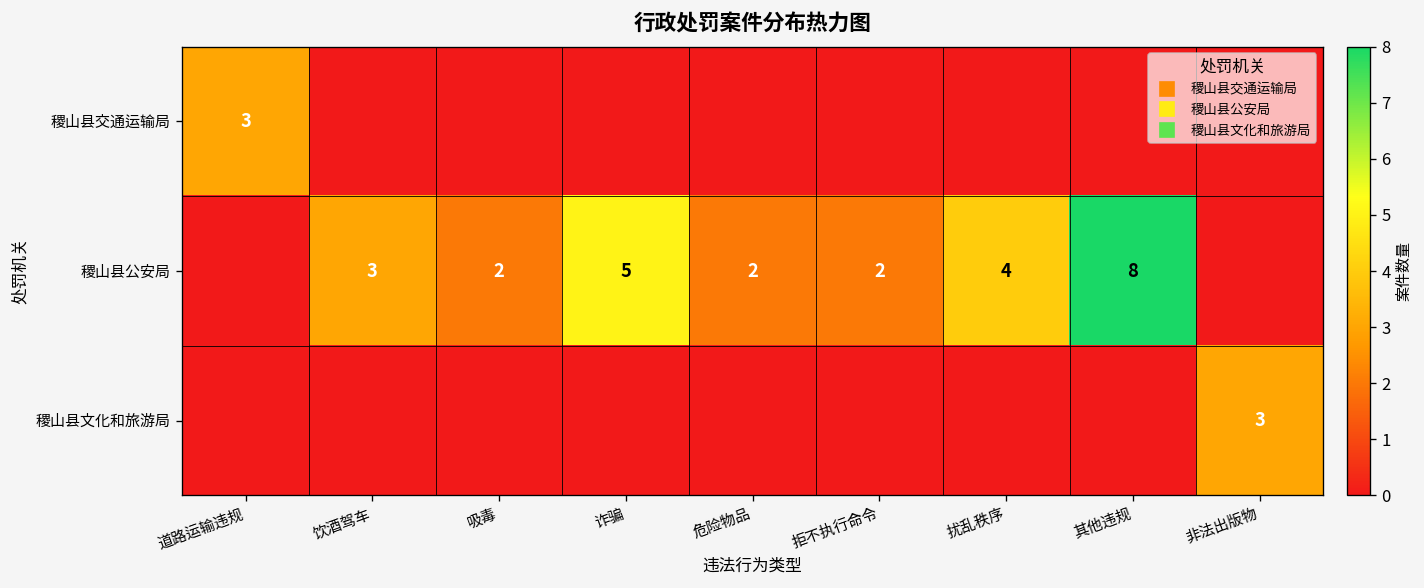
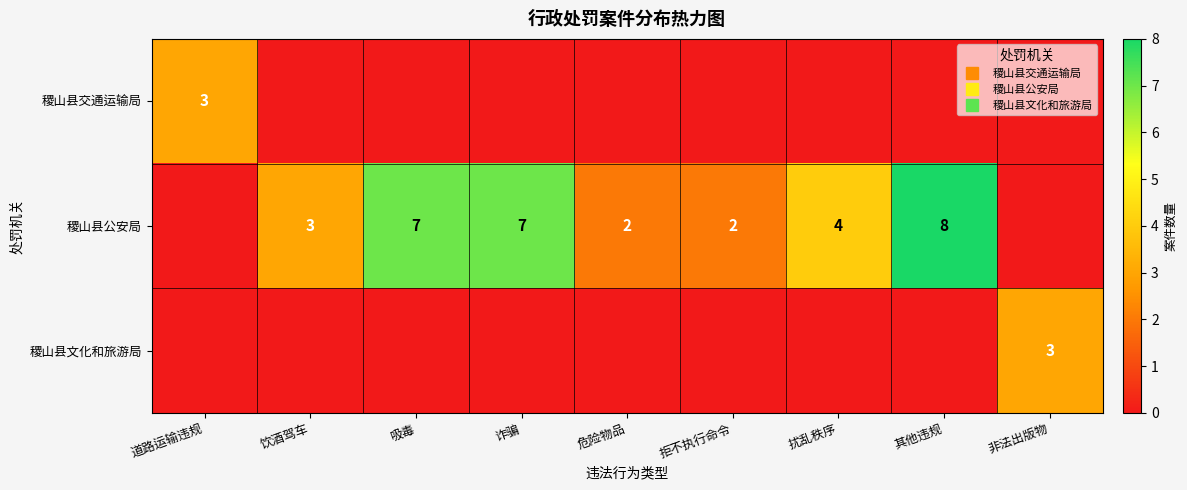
稷山县公安局, 吸毒: 2 -> 7
稷山县公安局, 诈骗: 5 -> 7
